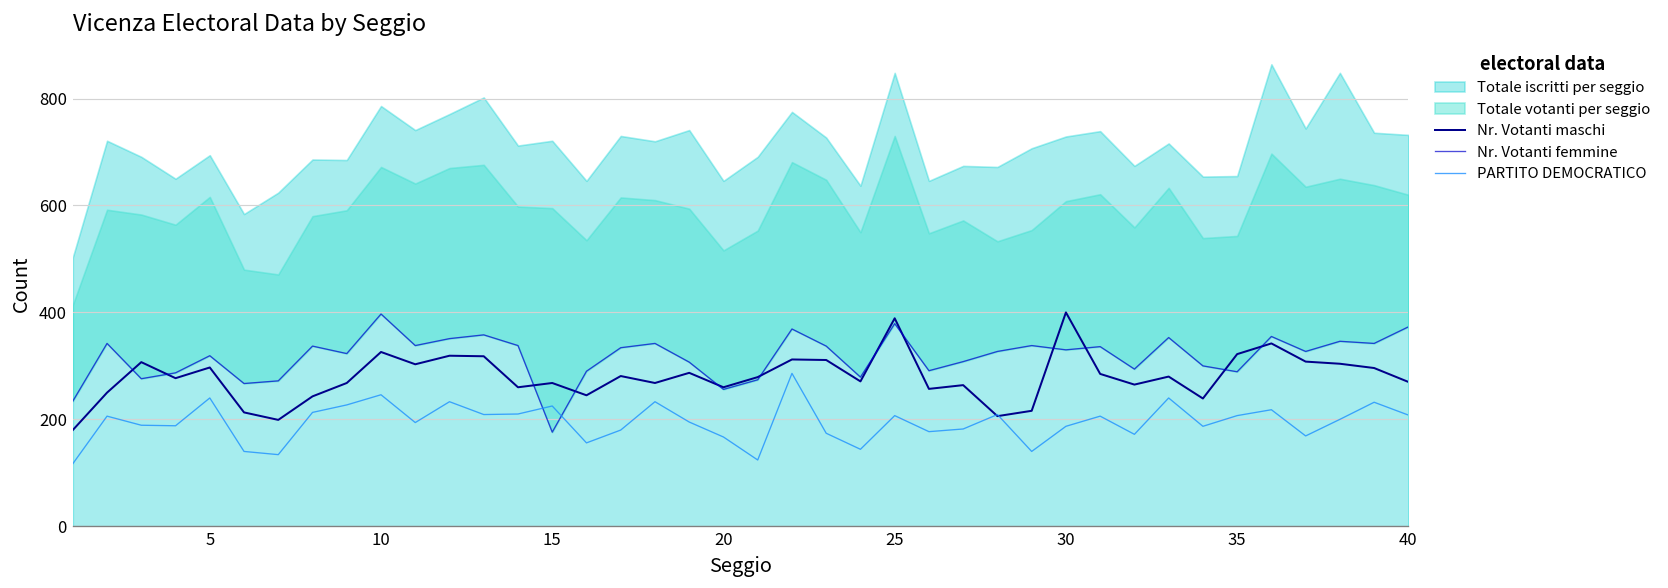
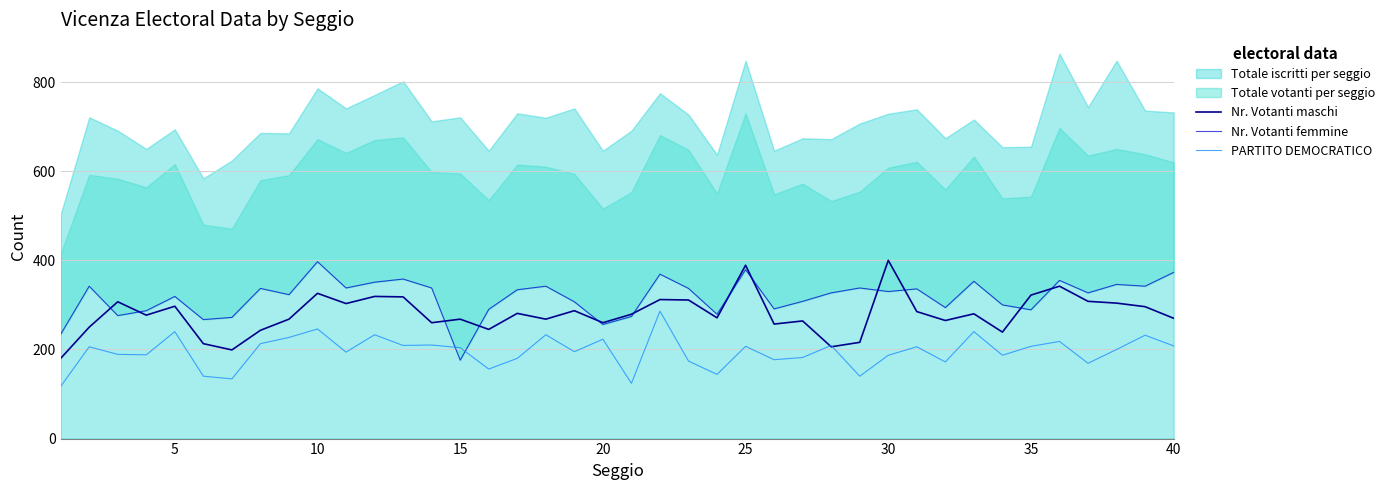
PARTITO DEMOCRATICO, 15: 230 -> 200
PARTITO DEMOCRATICO, 20: 170 -> 220
